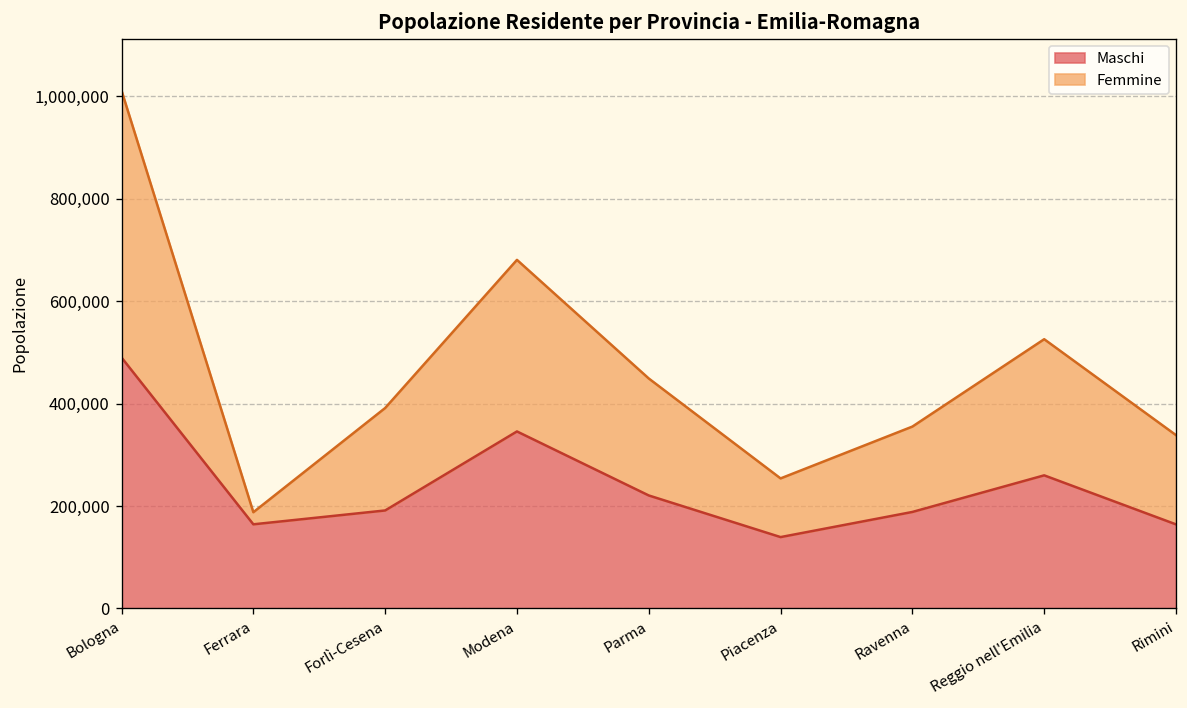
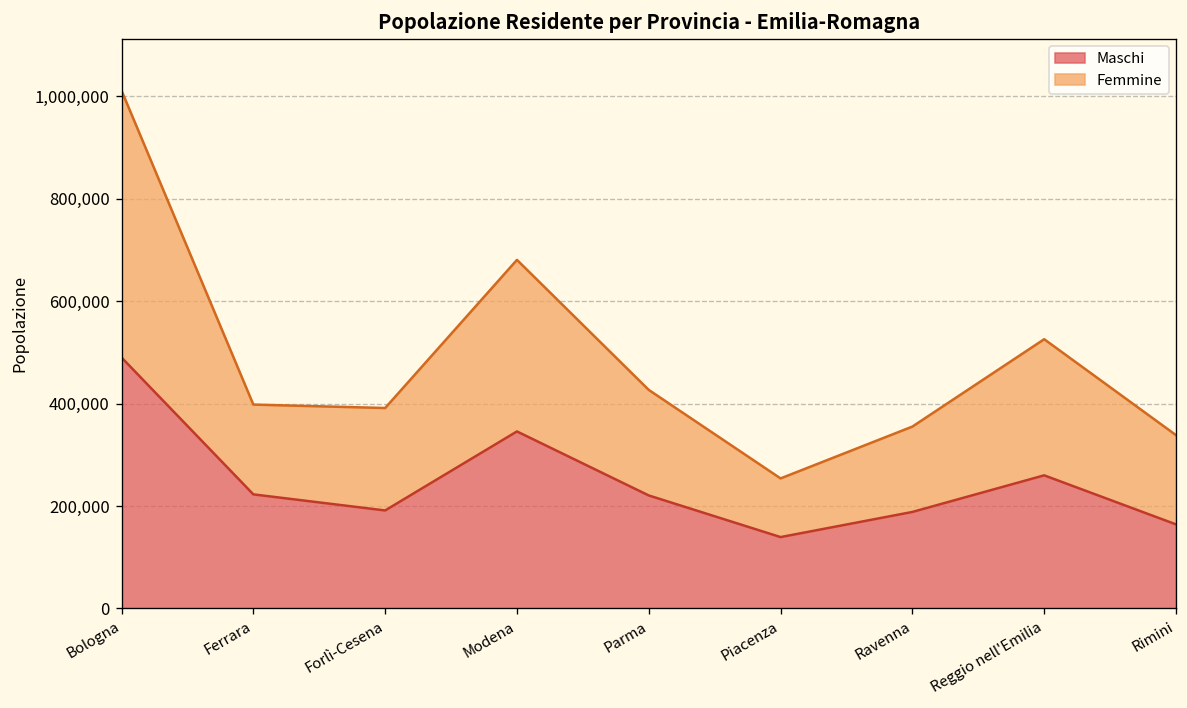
Maschi, Ferrara: 160,000 -> 220,000
Femmine, Ferrara: 20,000 -> 180,000
Femmine, Parma: 230,000 -> 210,000
